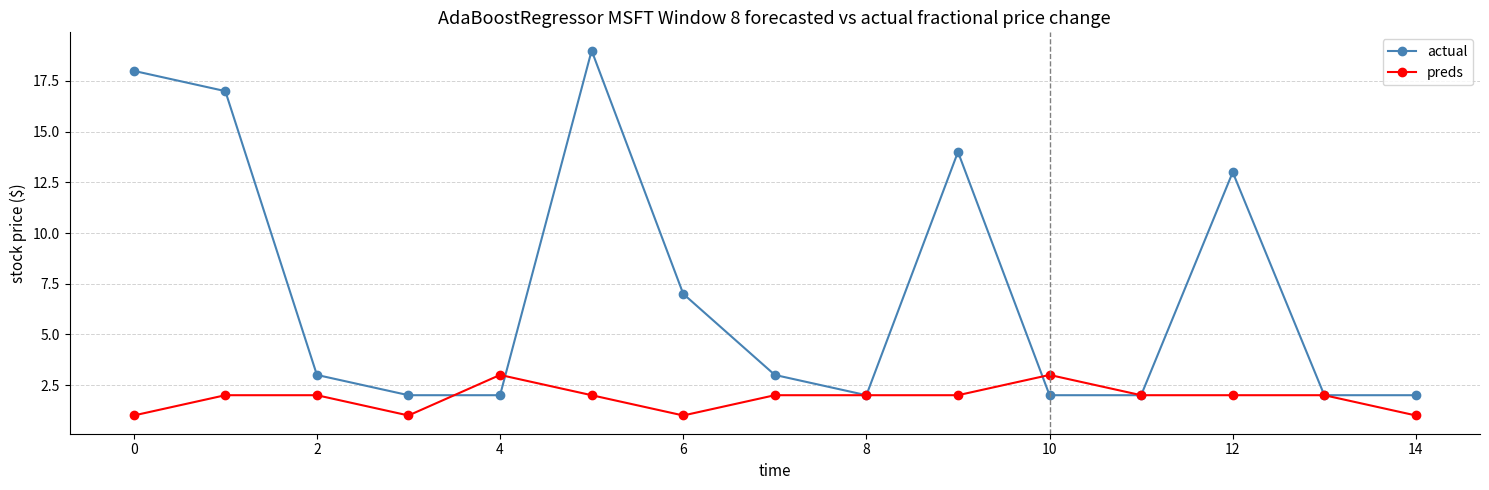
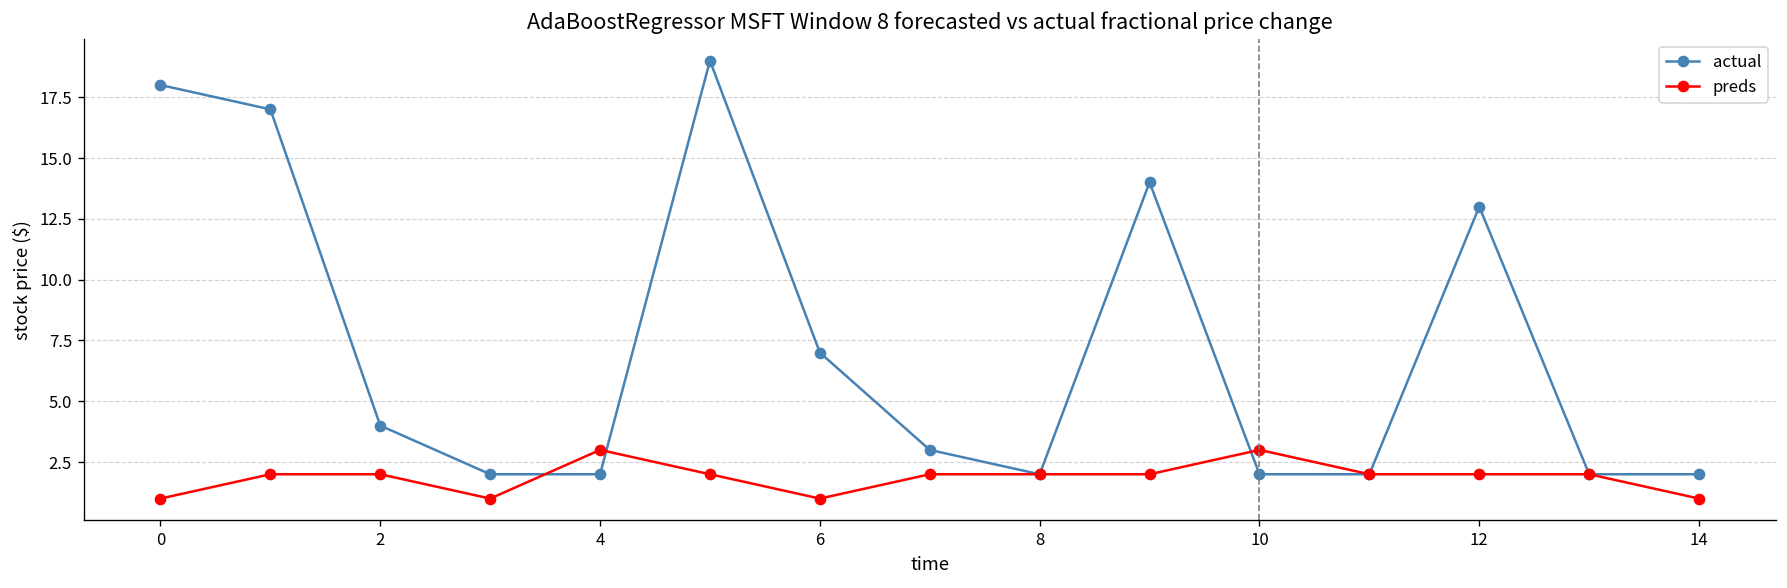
actual, 2: 3 -> 4
